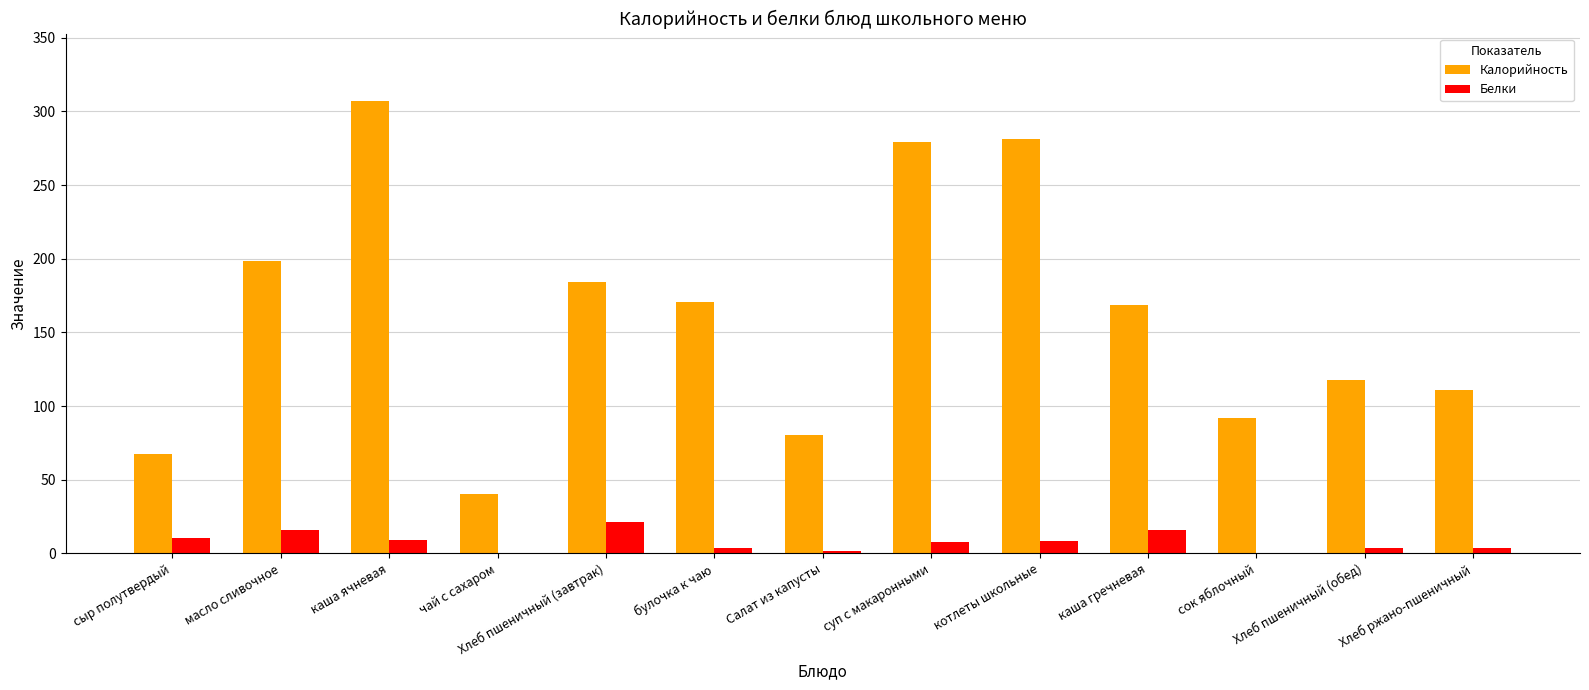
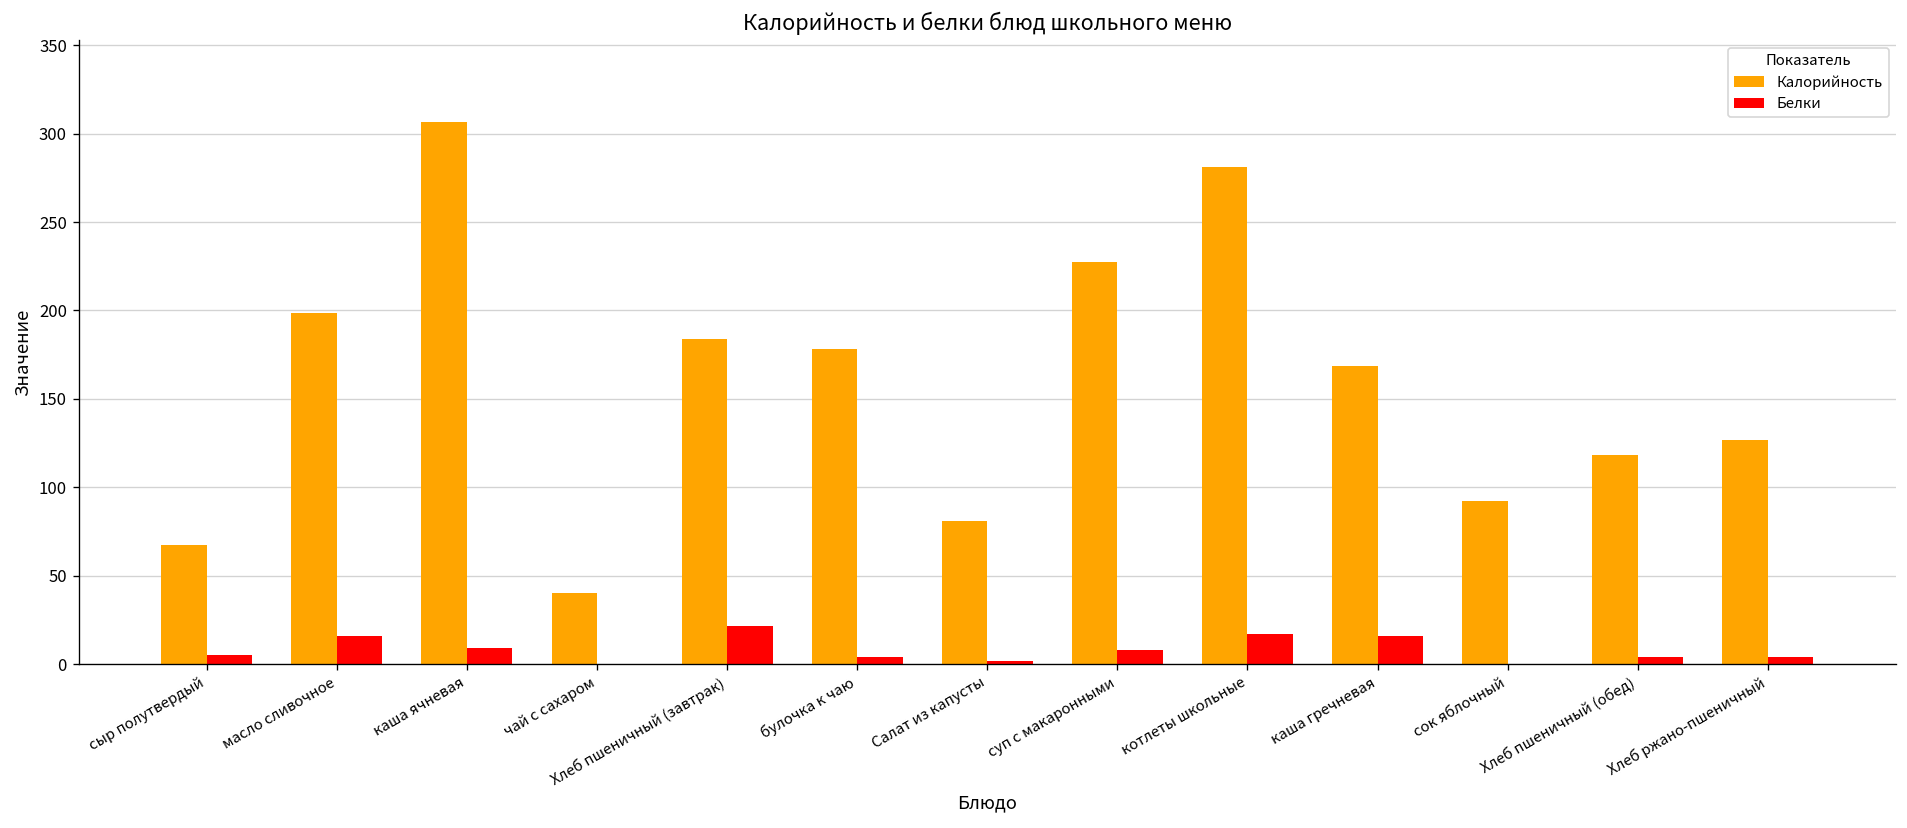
Белки, сыр полутвердый: 11 -> 5
Калорийность, булочка к чаю: 171 -> 178
Калорийность, суп с макаронными: 279 -> 227
Белки, котлеты школьные: 9 -> 17
Калорийность, Хлеб ржано-пшеничный: 111 -> 127
